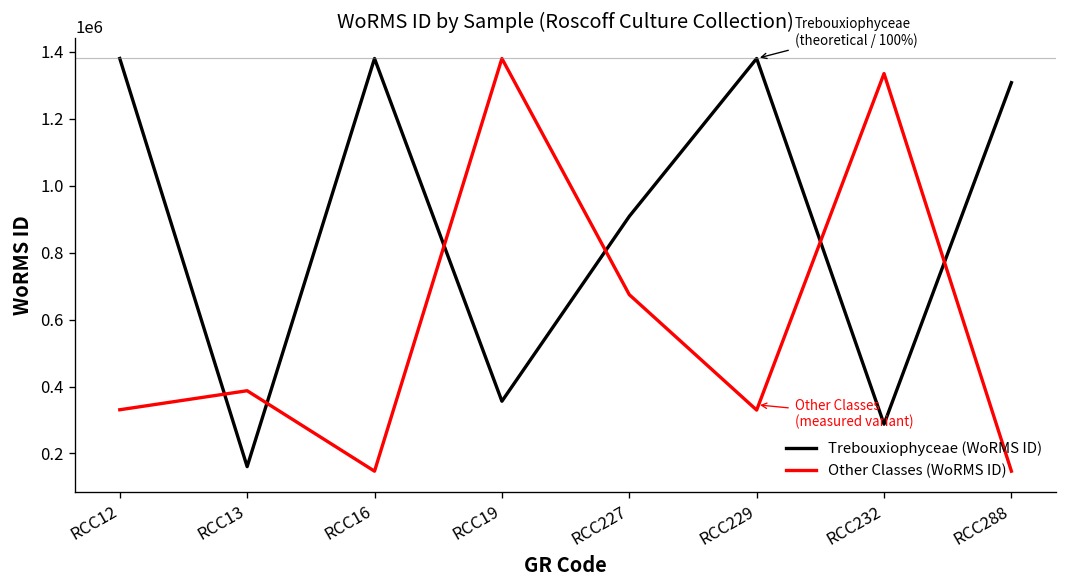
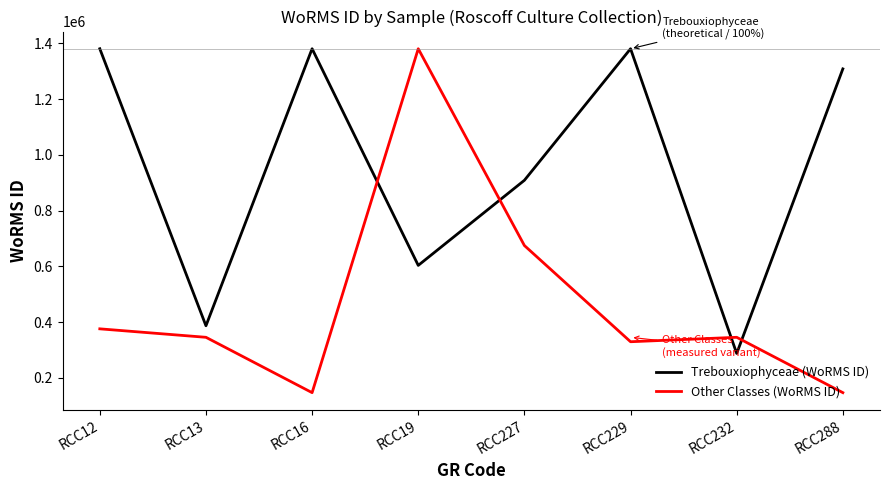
Other Classes (WoRMS ID), RCC12: 330000 -> 380000
Trebouxiophyceae (WoRMS ID), RCC13: 160000 -> 390000
Other Classes (WoRMS ID), RCC13: 390000 -> 350000
Trebouxiophyceae (WoRMS ID), RCC19: 360000 -> 600000
Other Classes (WoRMS ID), RCC232: 1340000 -> 350000
